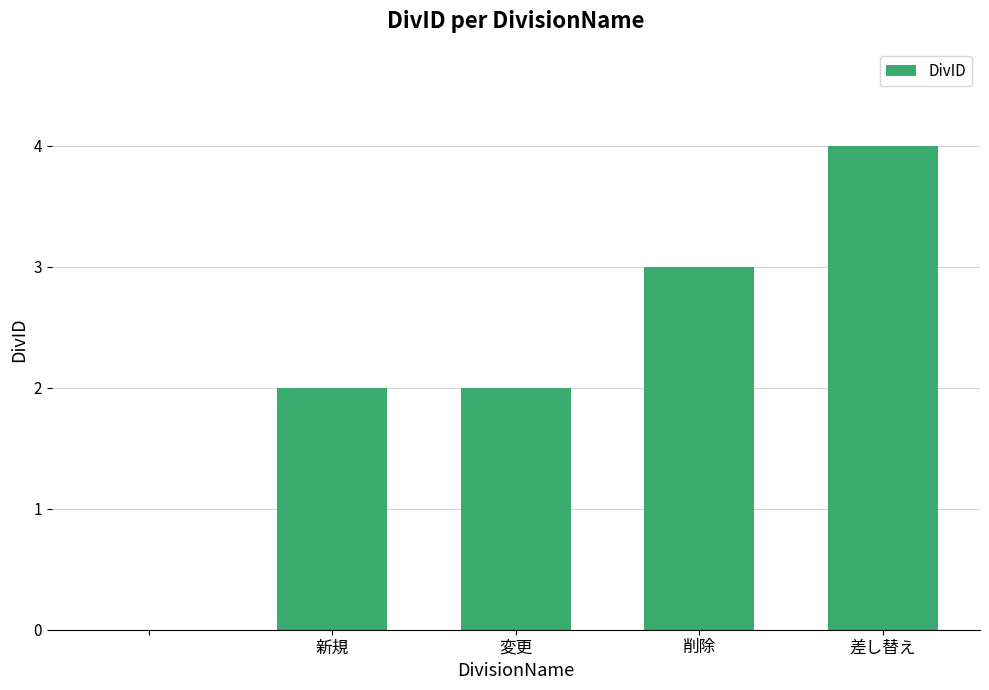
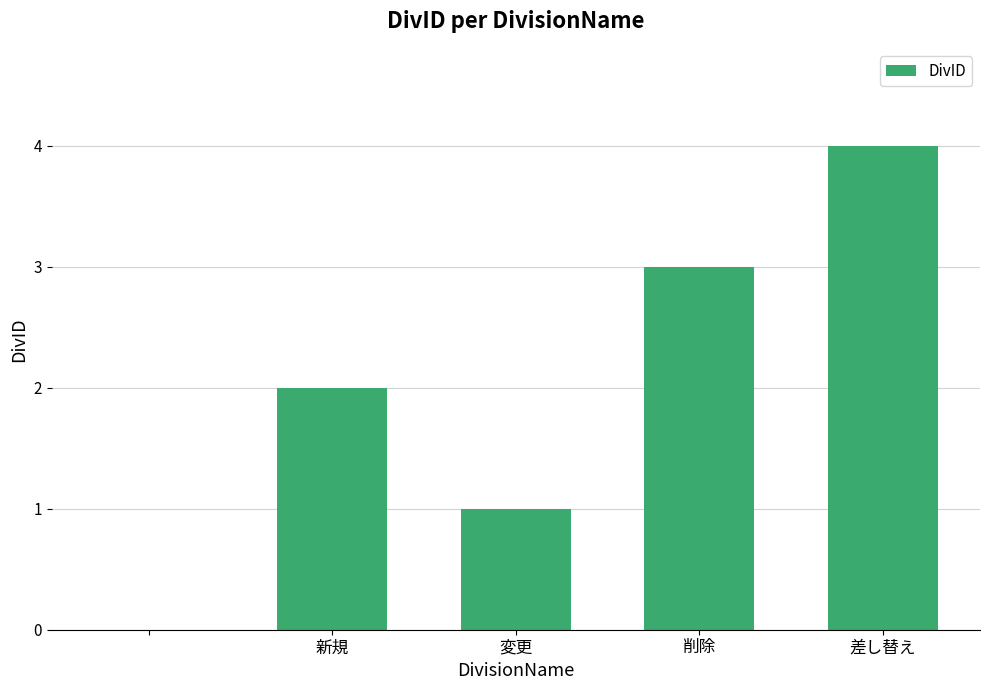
変更: 2 -> 1
